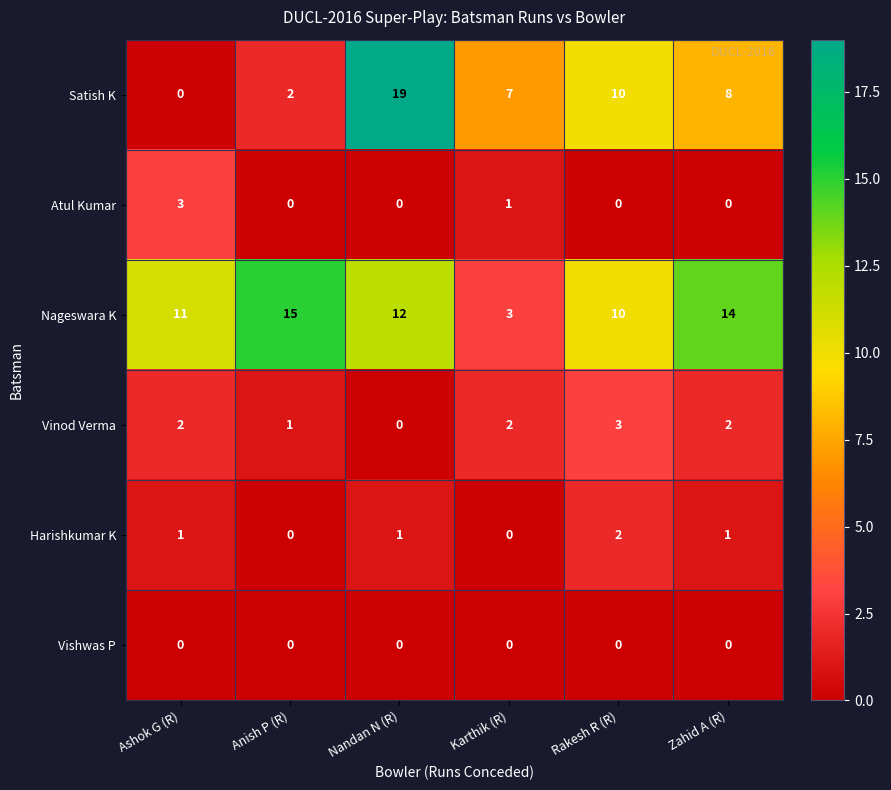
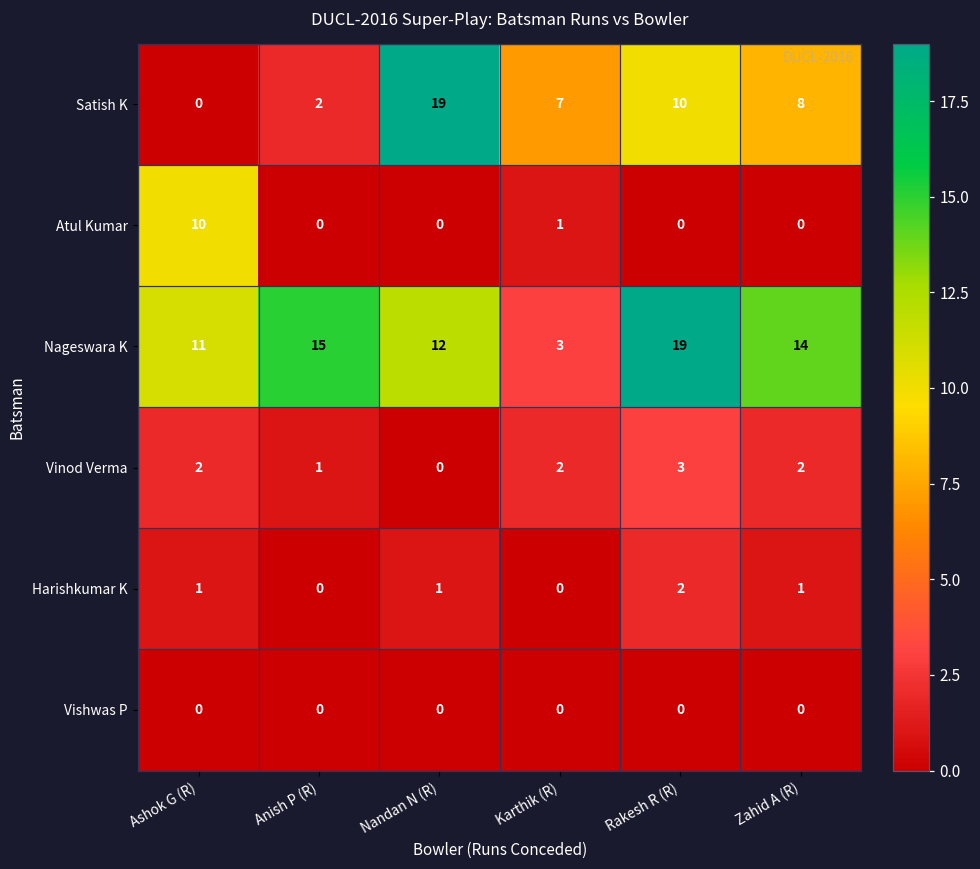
Atul Kumar, Ashok G (R): 3 -> 10
Nageswara K, Rakesh R (R): 10 -> 19
